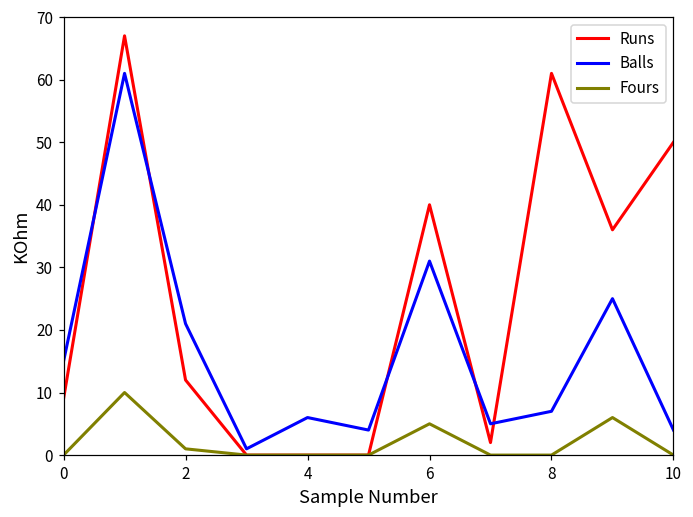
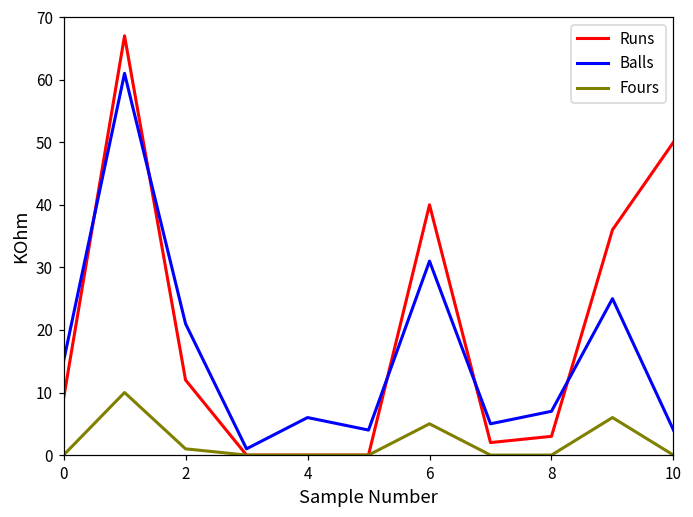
Runs, 8: 61 -> 3
